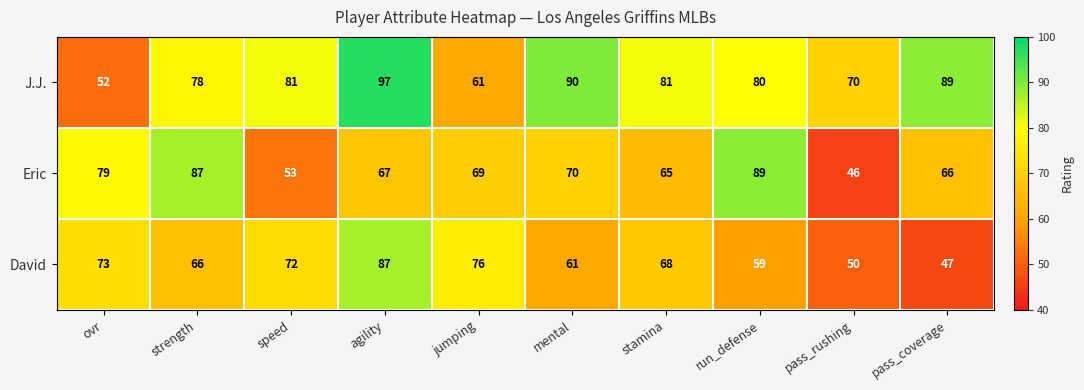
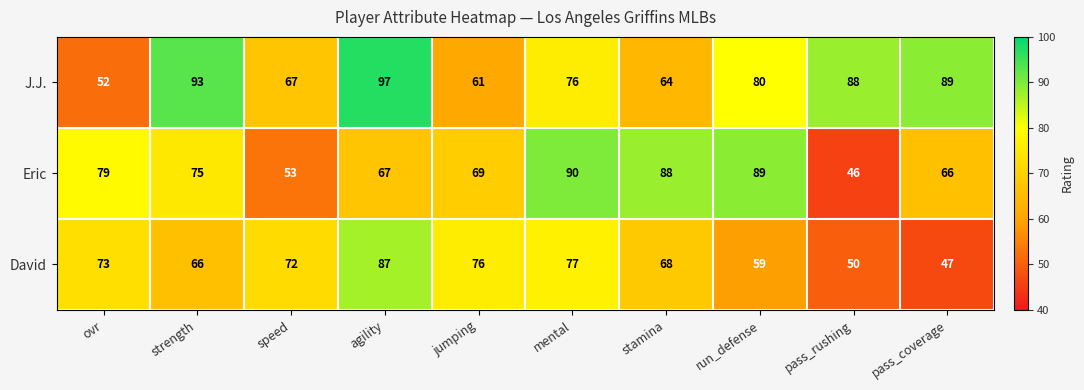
J.J., strength: 78 -> 93
J.J., speed: 81 -> 67
J.J., mental: 90 -> 76
J.J., stamina: 81 -> 64
J.J., pass_rushing: 70 -> 88
Eric, strength: 87 -> 75
Eric, mental: 70 -> 90
Eric, stamina: 65 -> 88
David, mental: 61 -> 77
